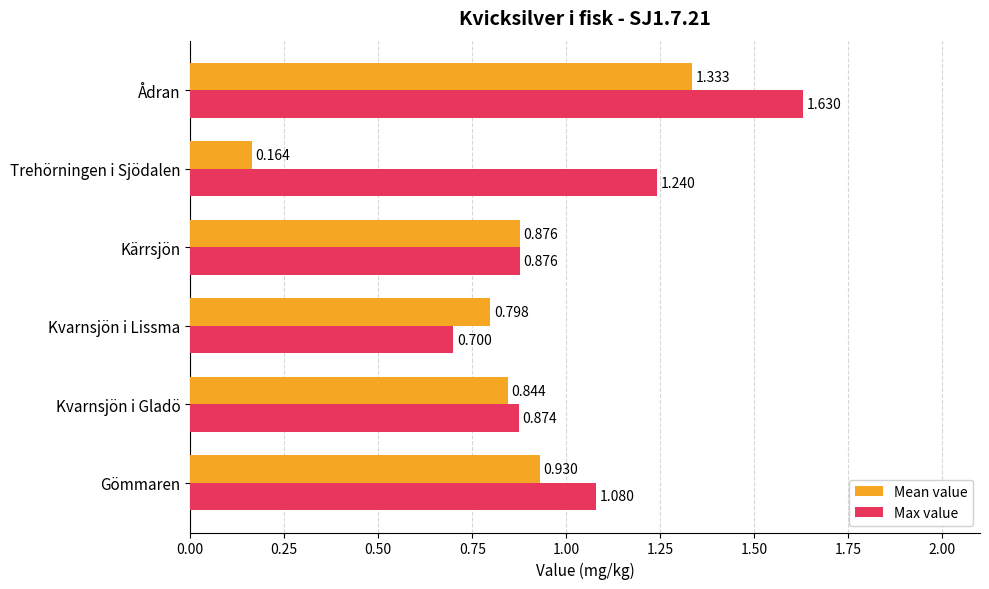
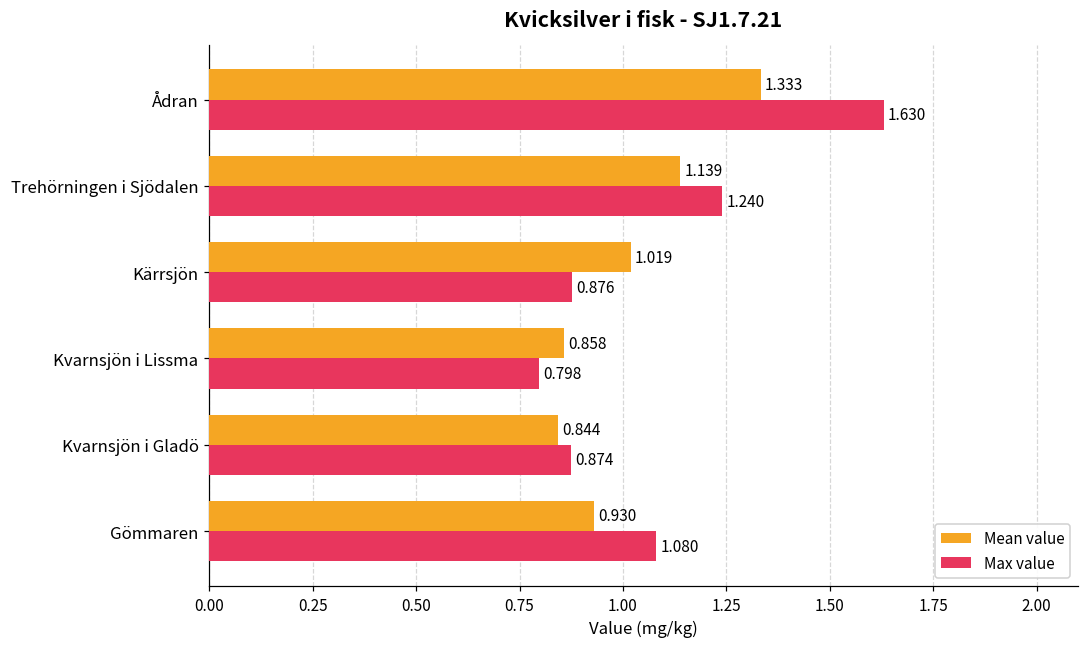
Mean value, Trehörningen i Sjödalen: 0.164 -> 1.139
Mean value, Kärrsjön: 0.876 -> 1.019
Mean value, Kvarnsjön i Lissma: 0.798 -> 0.858
Max value, Kvarnsjön i Lissma: 0.700 -> 0.798
